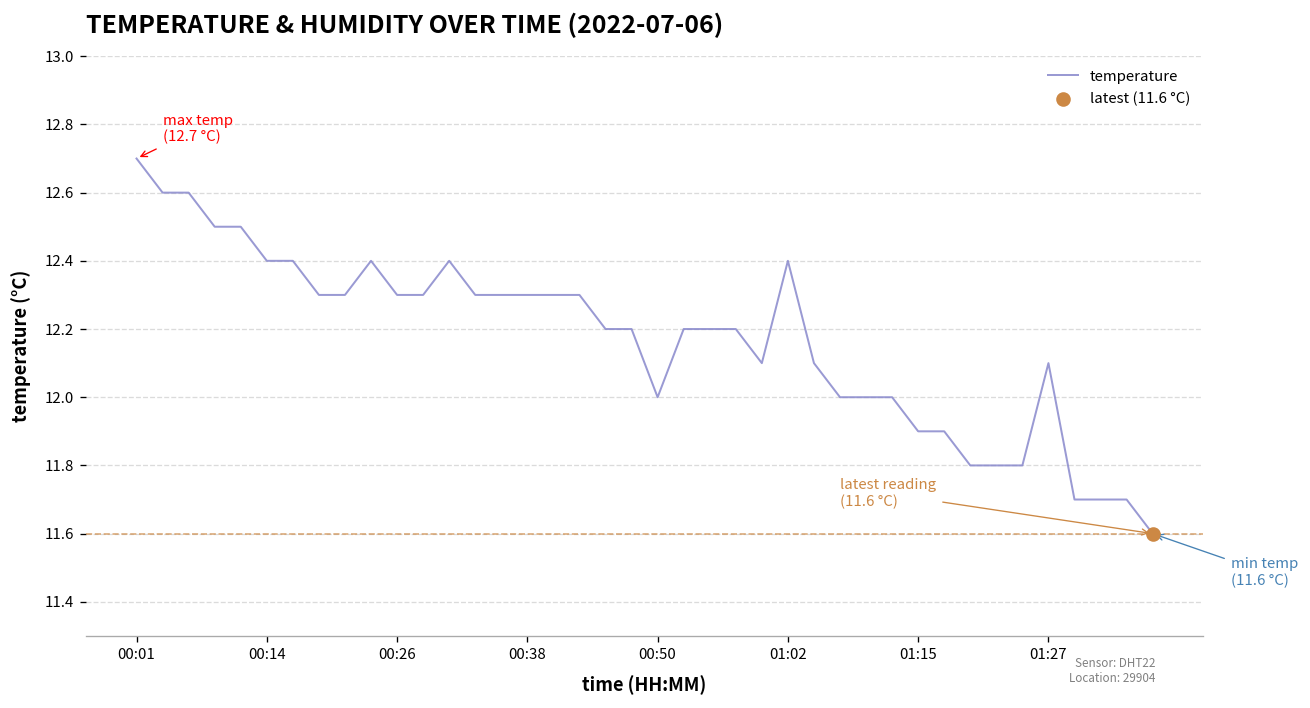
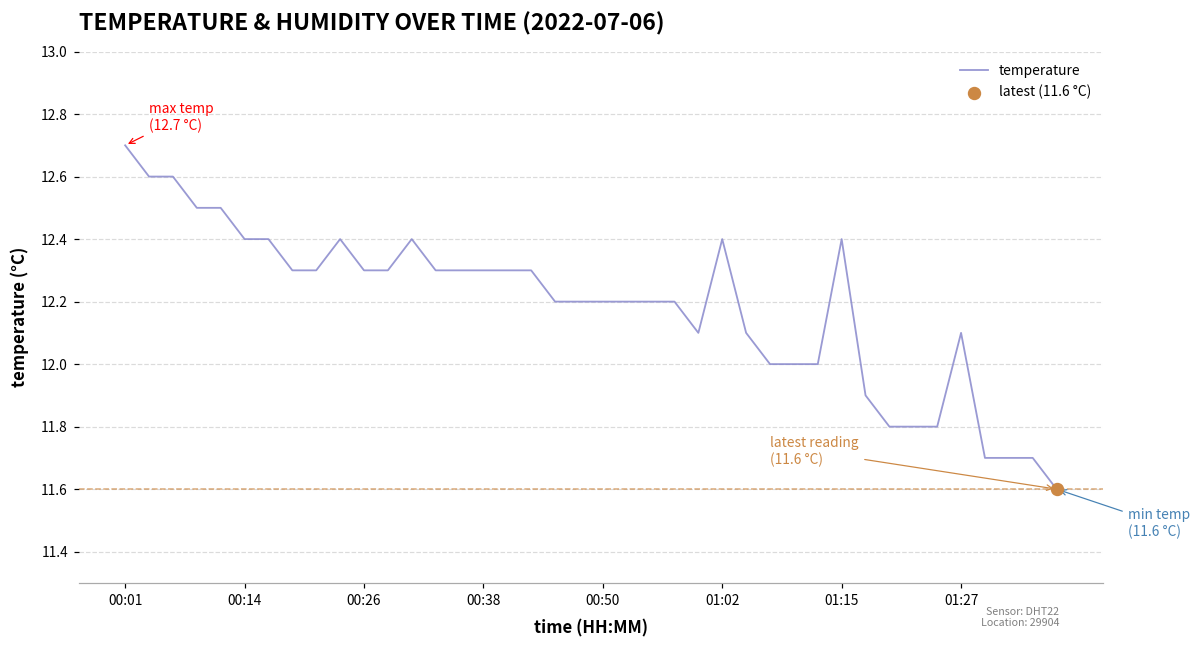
temperature, 00:50: 12.0 -> 12.2
temperature, 01:15: 11.9 -> 12.4
